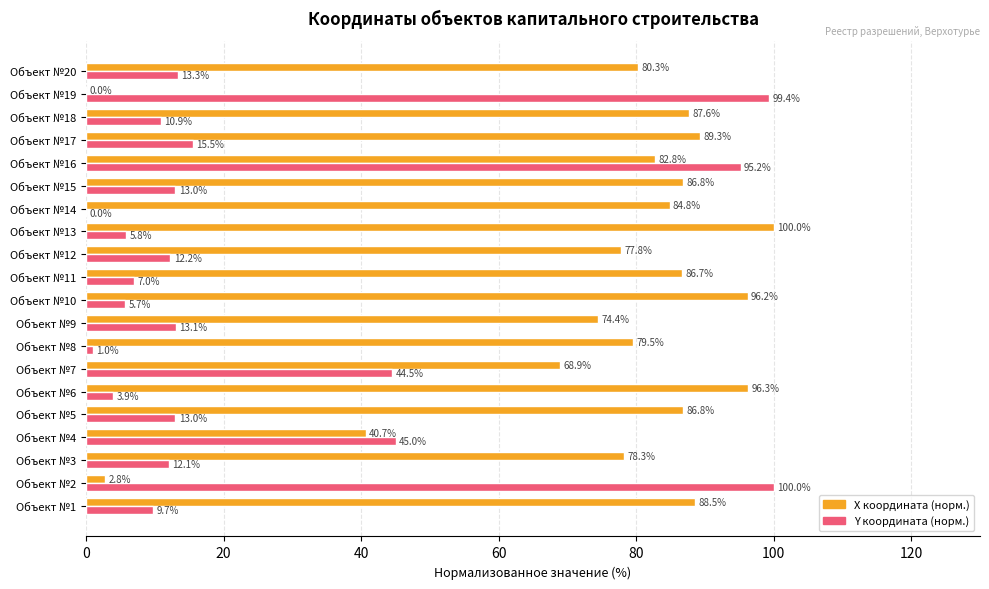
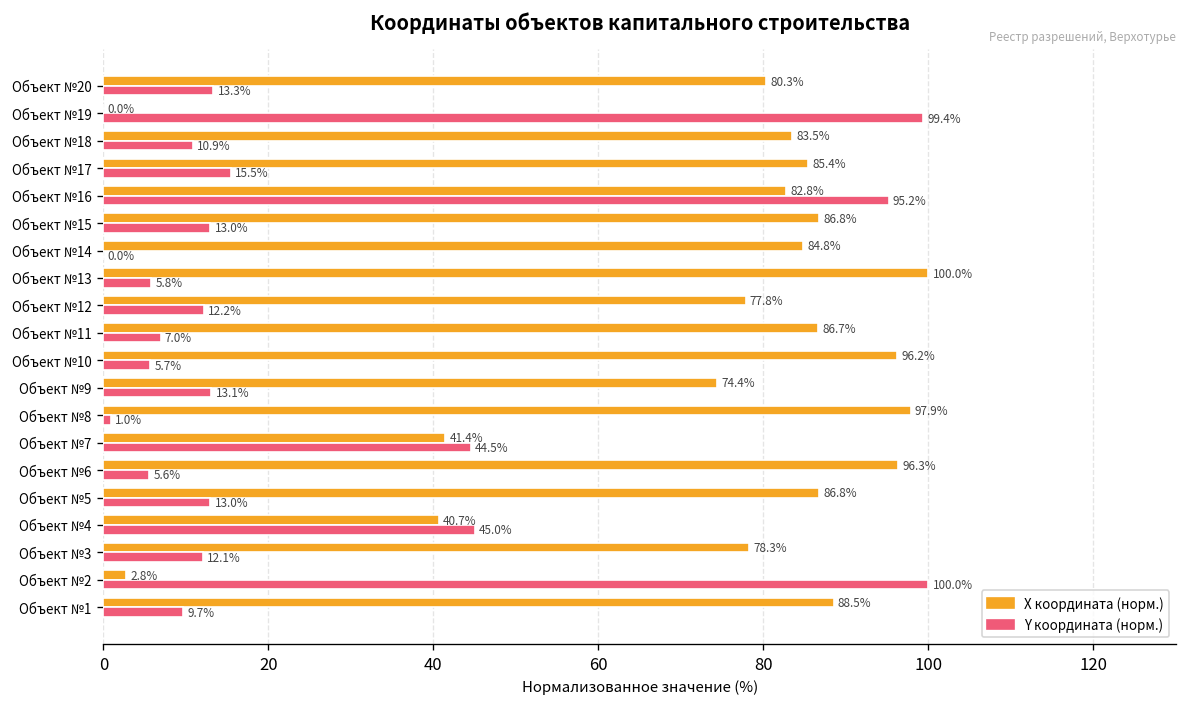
X координата (норм.), Объект №18: 87.6% -> 83.5%
X координата (норм.), Объект №17: 89.3% -> 85.4%
X координата (норм.), Объект №8: 79.5% -> 97.9%
X координата (норм.), Объект №7: 68.9% -> 41.4%
Y координата (норм.), Объект №6: 3.9% -> 5.6%
